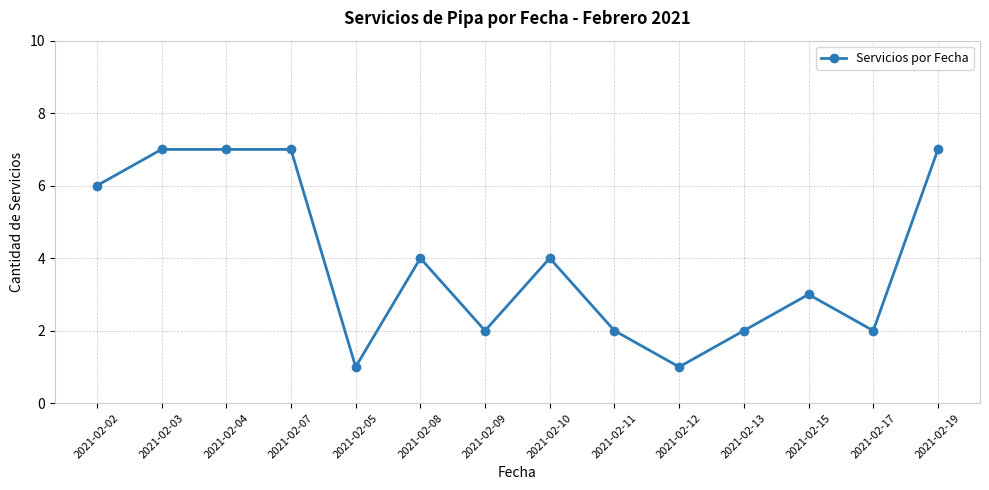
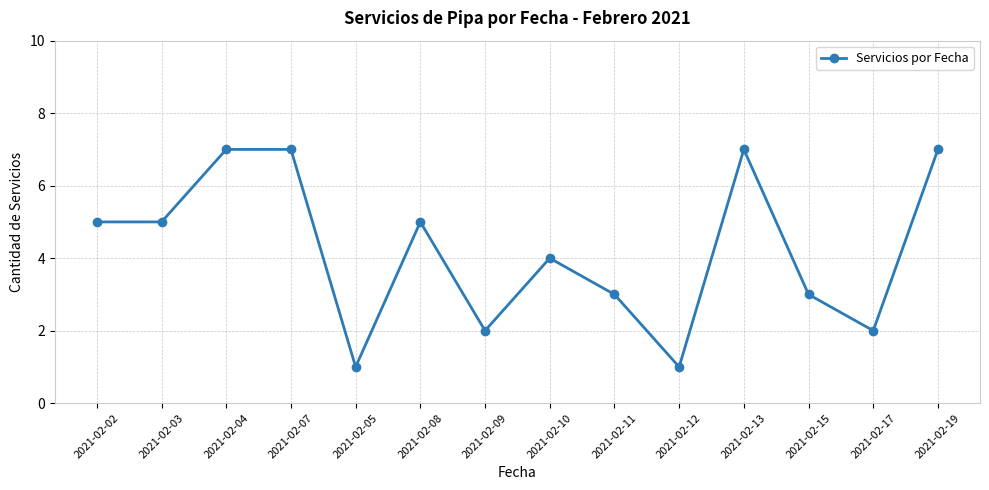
2021-02-02: 6 -> 5
2021-02-03: 7 -> 5
2021-02-08: 4 -> 5
2021-02-11: 2 -> 3
2021-02-13: 2 -> 7
